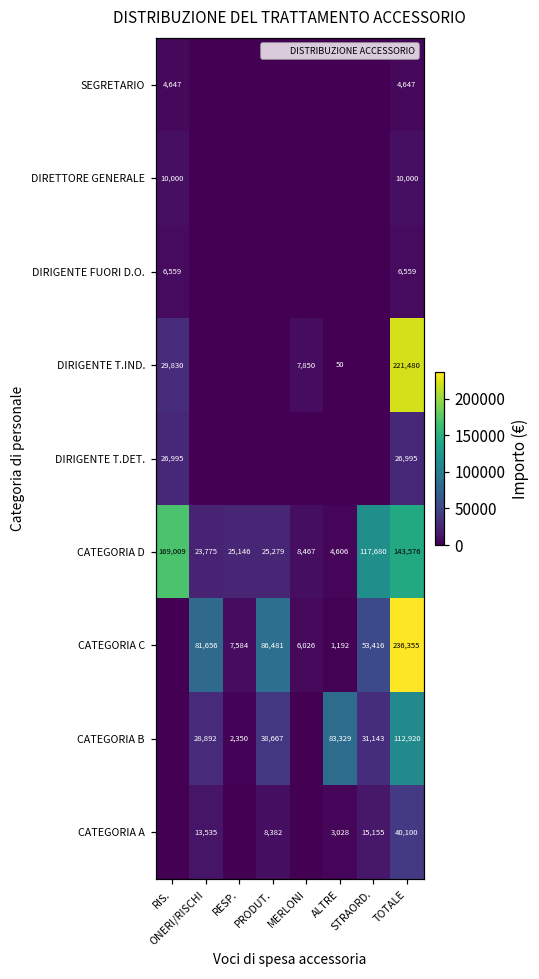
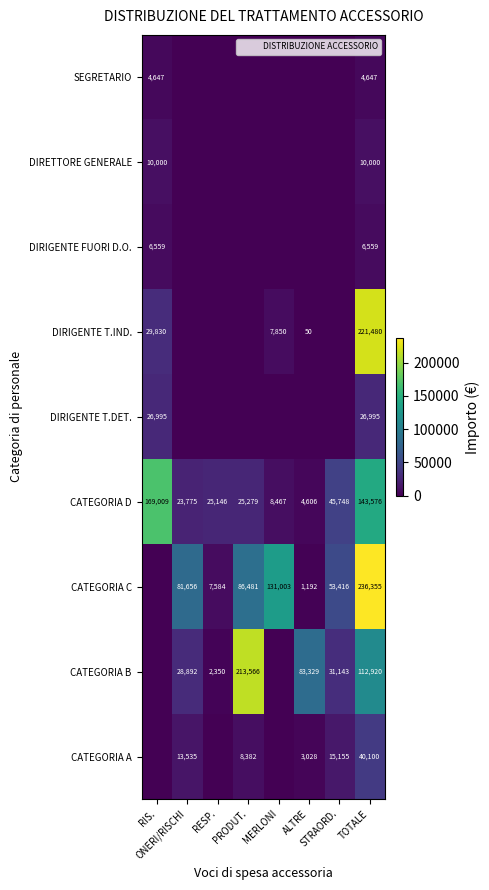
CATEGORIA D, STRAORD.: 117,680 -> 45,748
CATEGORIA C, MERLONI: 6,026 -> 131,003
CATEGORIA B, PRODUT.: 38,667 -> 213,566
